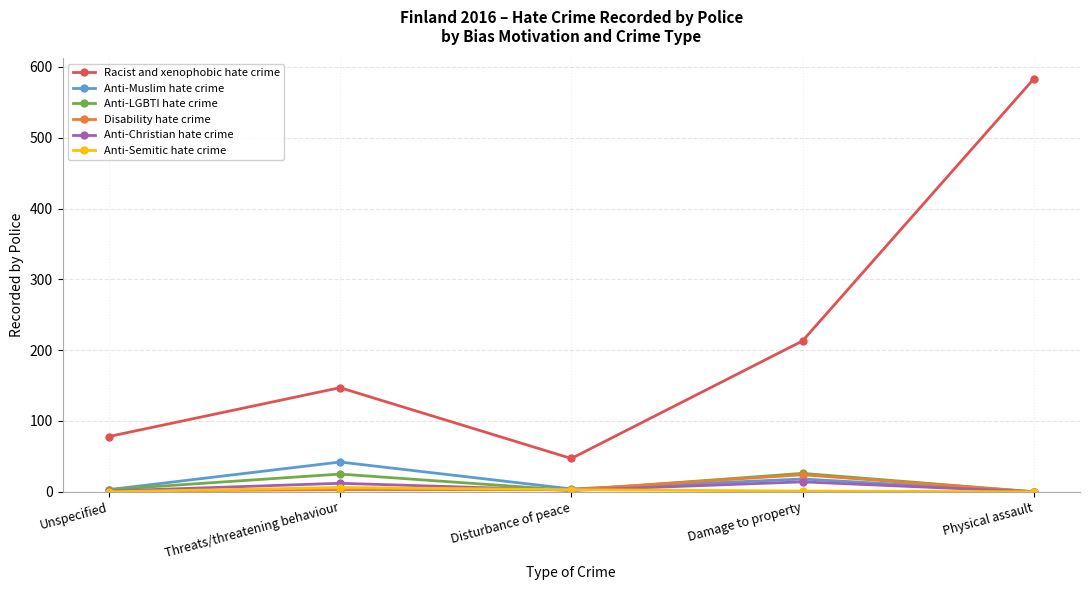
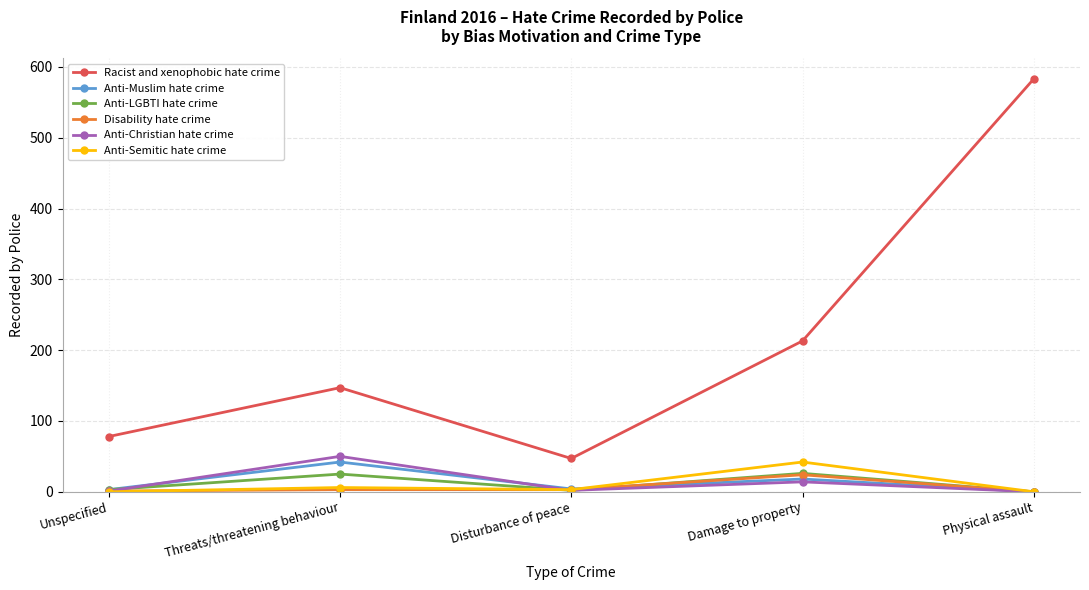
Anti-Christian hate crime, Threats/threatening behaviour: 10 -> 50
Anti-Semitic hate crime, Damage to property: 0 -> 40
